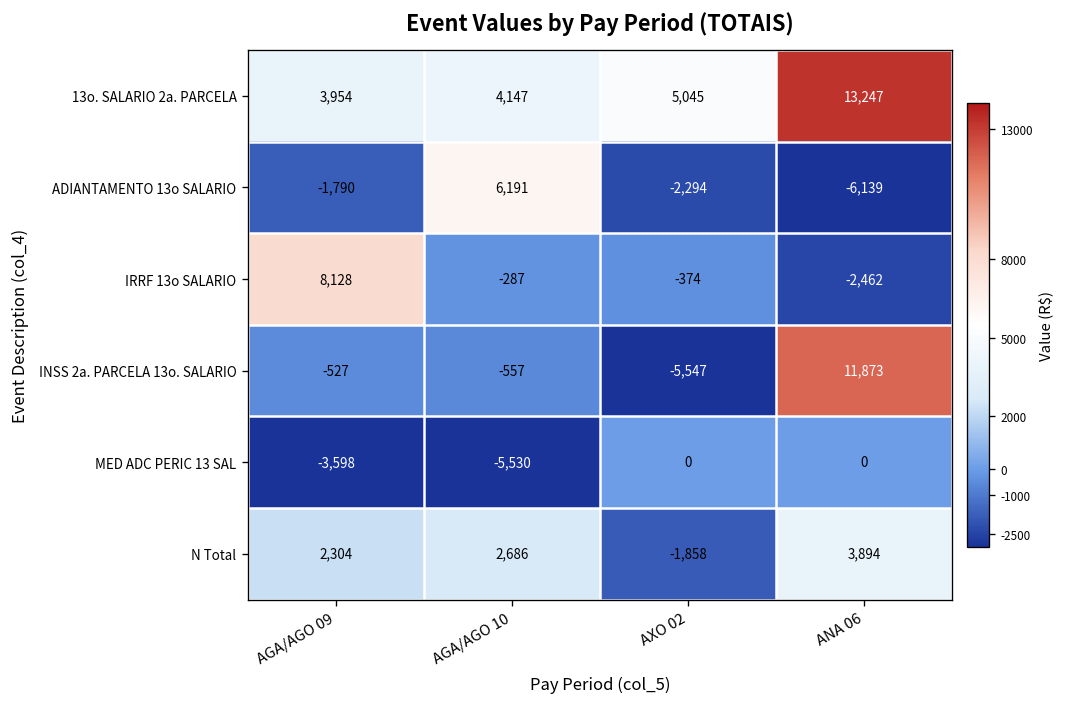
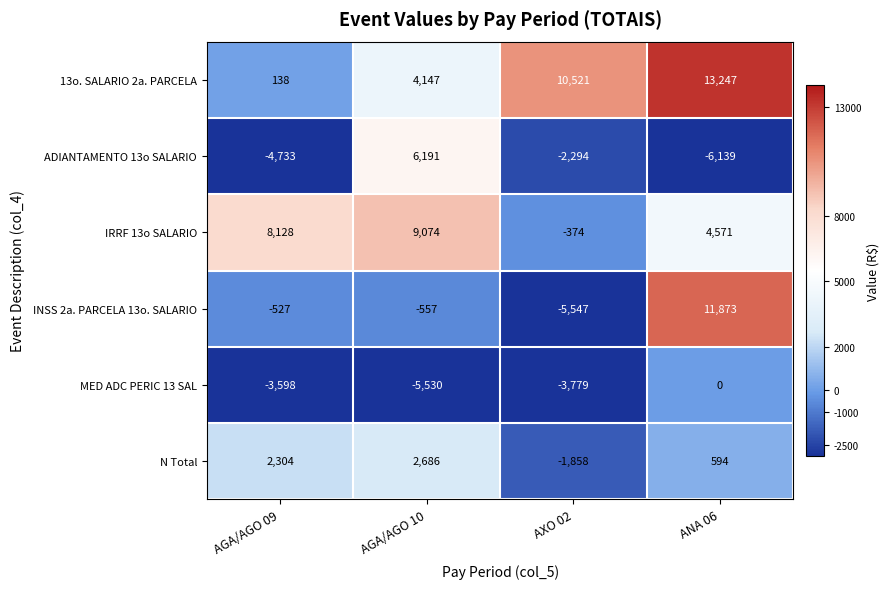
13o. SALARIO 2a. PARCELA, AGA/AGO 09: 3,954 -> 138
13o. SALARIO 2a. PARCELA, AXO 02: 5,045 -> 10,521
ADIANTAMENTO 13o SALARIO, AGA/AGO 09: -1,790 -> -4,733
IRRF 13o SALARIO, AGA/AGO 10: -287 -> 9,074
IRRF 13o SALARIO, ANA 06: -2,462 -> 4,571
MED ADC PERIC 13 SAL, AXO 02: 0 -> -3,779
N Total, ANA 06: 3,894 -> 594
